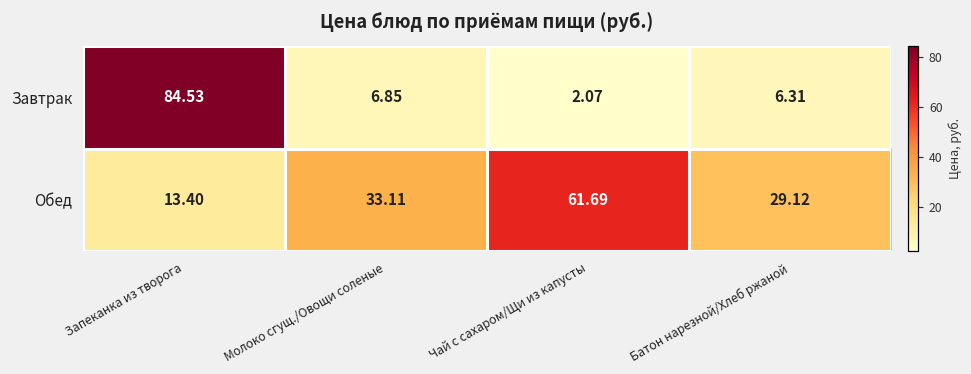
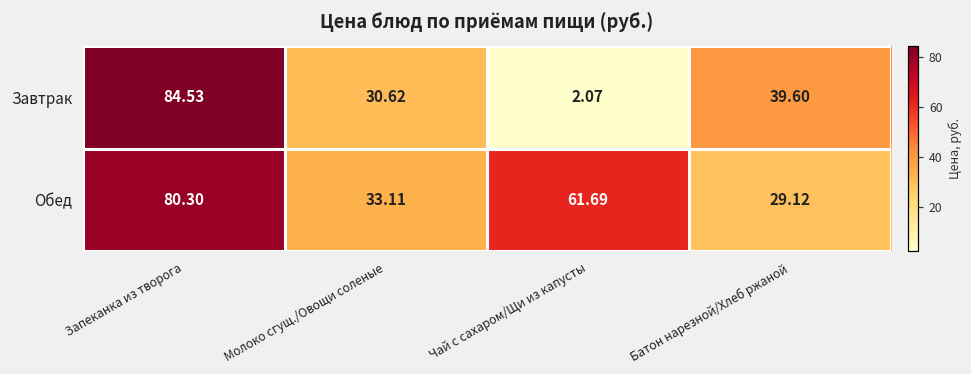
Завтрак, Молоко сгущ./Овощи соленые: 6.85 -> 30.62
Завтрак, Батон нарезной/Хлеб ржаной: 6.31 -> 39.60
Обед, Запеканка из творога: 13.40 -> 80.30
